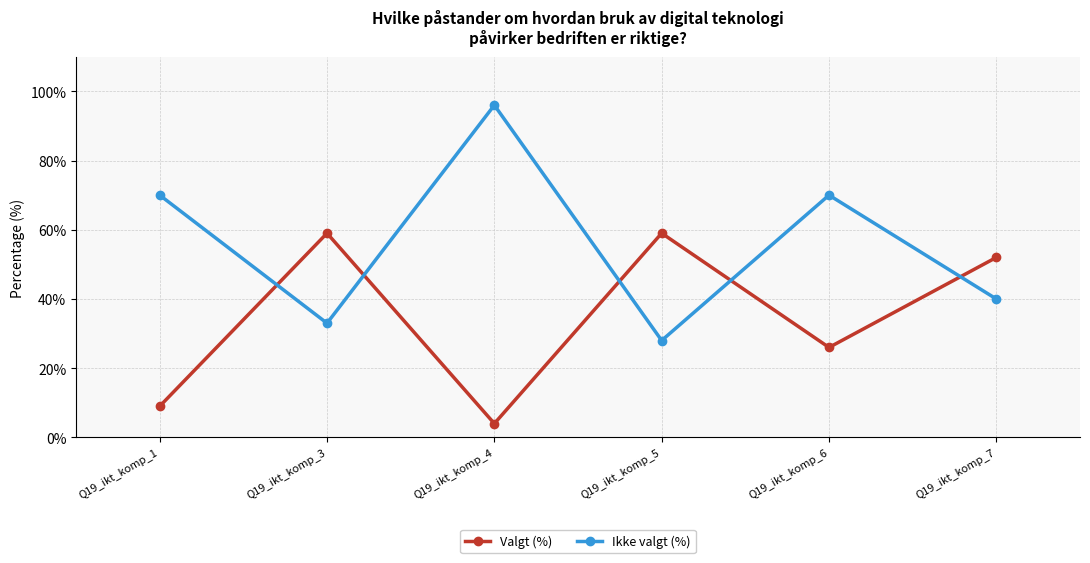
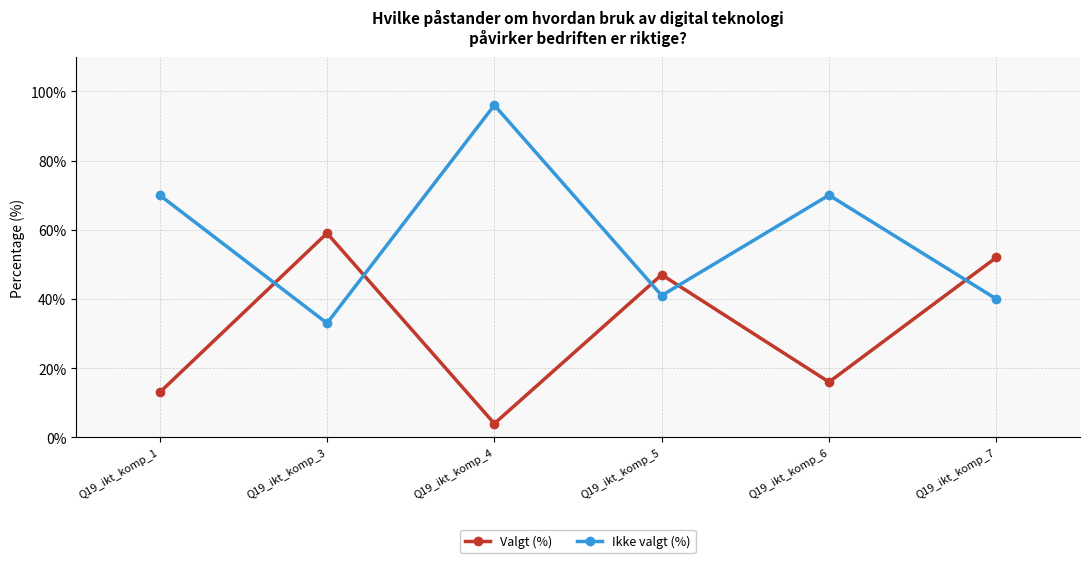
Valgt (%), Q19_ikt_komp_1: 9% -> 13%
Valgt (%), Q19_ikt_komp_5: 59% -> 47%
Ikke valgt (%), Q19_ikt_komp_5: 28% -> 41%
Valgt (%), Q19_ikt_komp_6: 26% -> 16%
